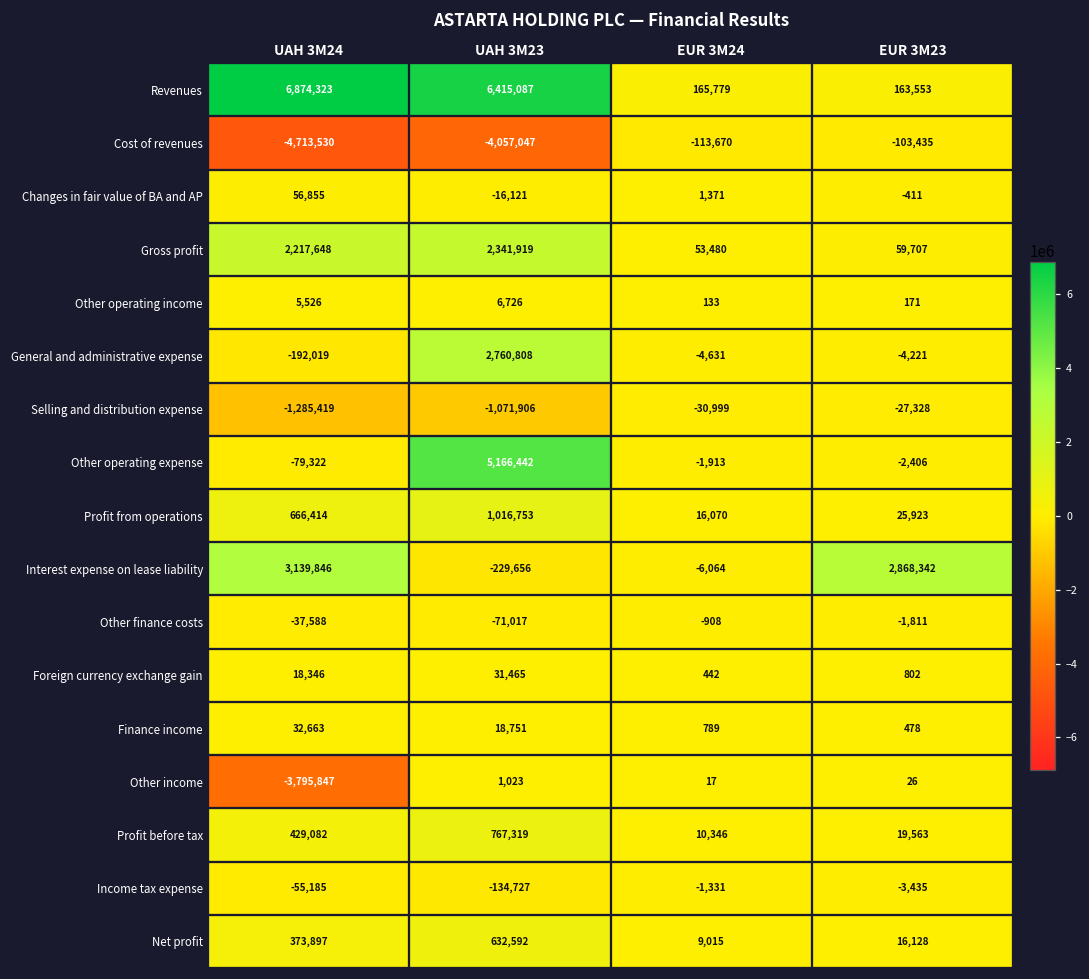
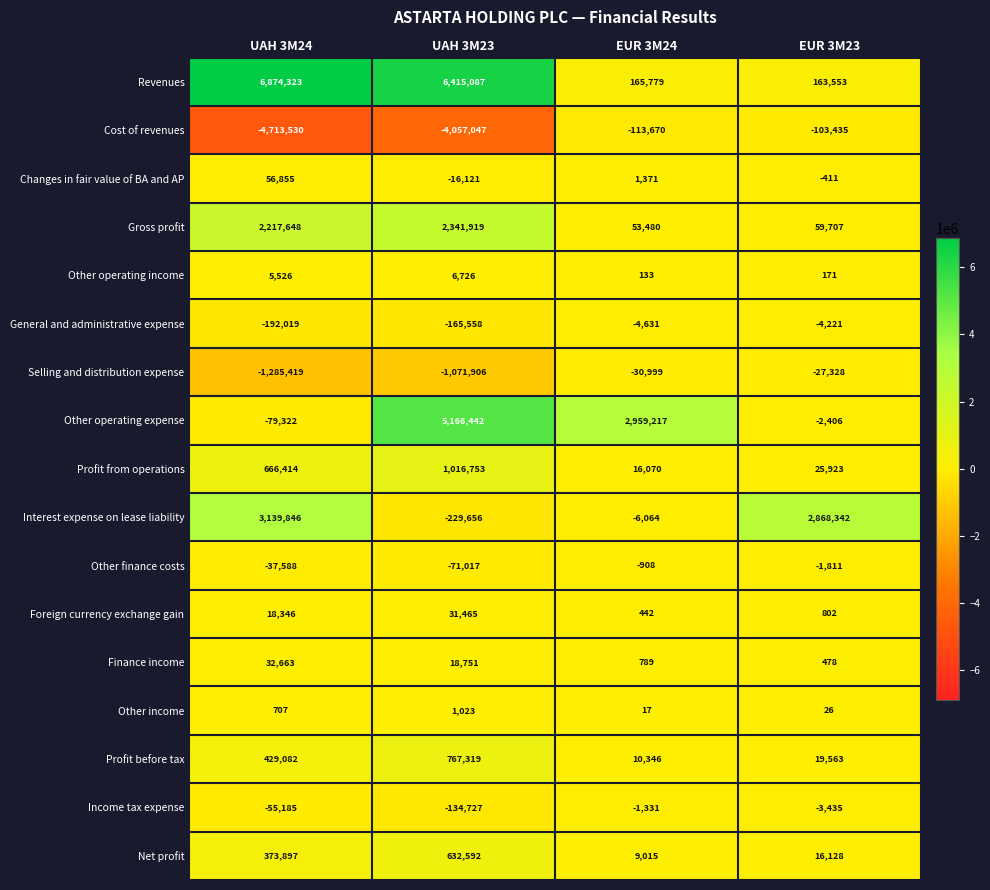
General and administrative expense, UAH 3M23: 2,760,808 -> -165,558
Other operating expense, EUR 3M24: -1,913 -> 2,959,217
Other income, UAH 3M24: -3,795,847 -> 707
